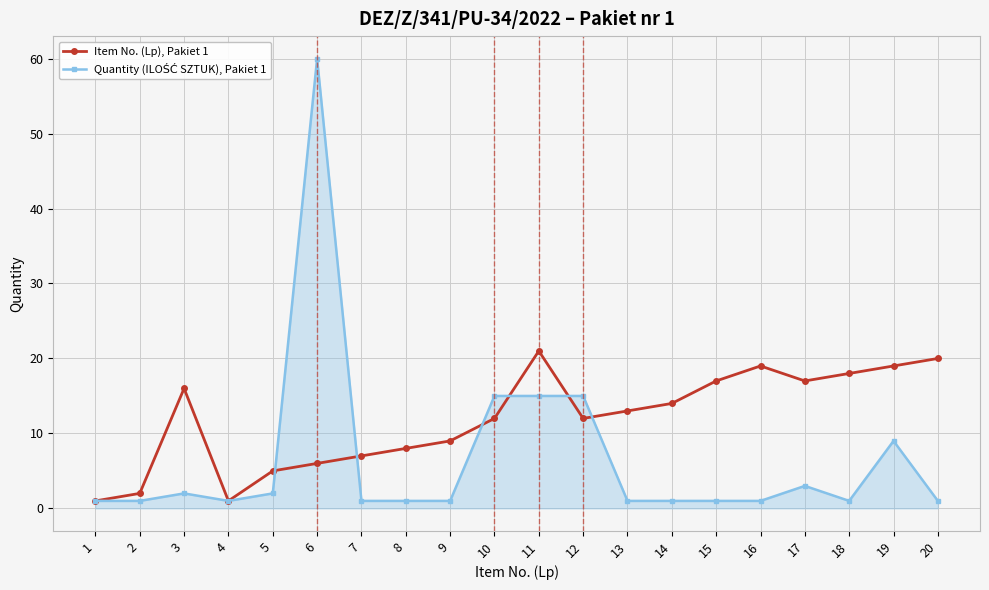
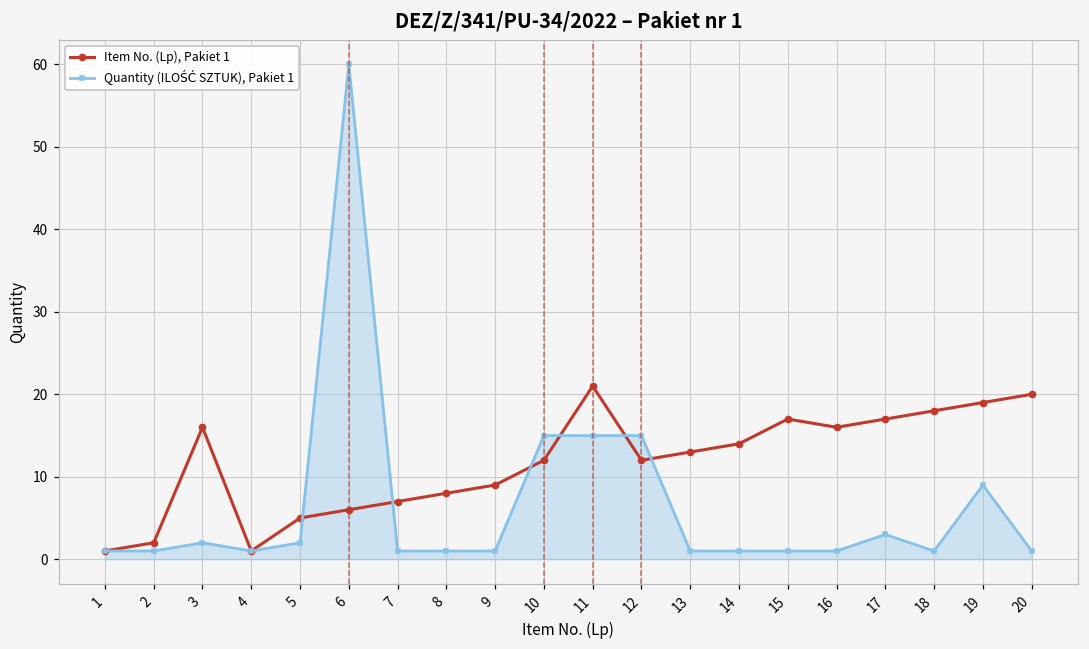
Item No. (Lp), Pakiet 1, 16: 19 -> 16
